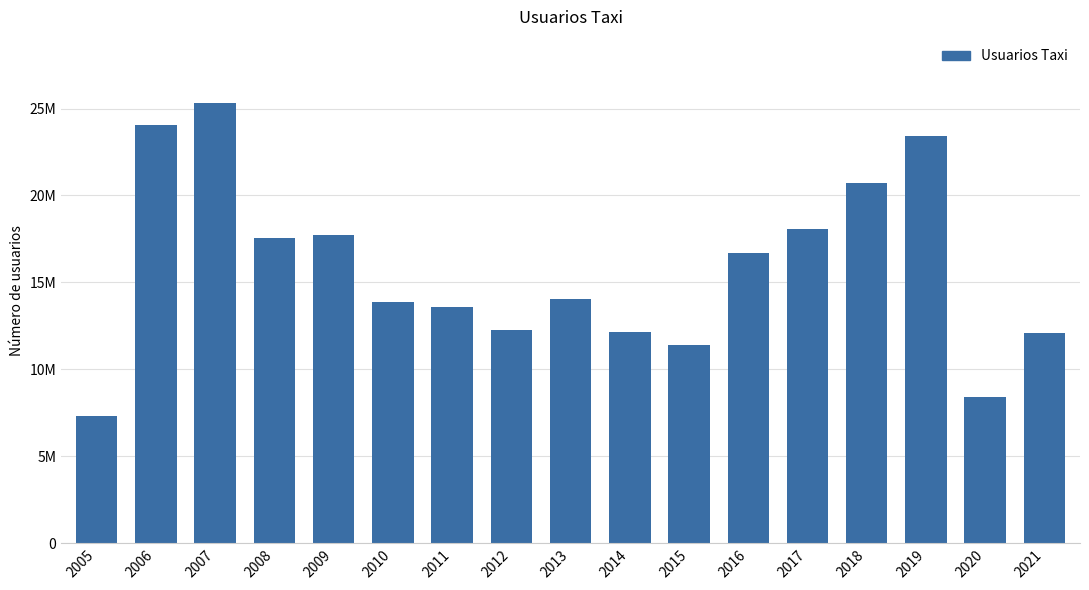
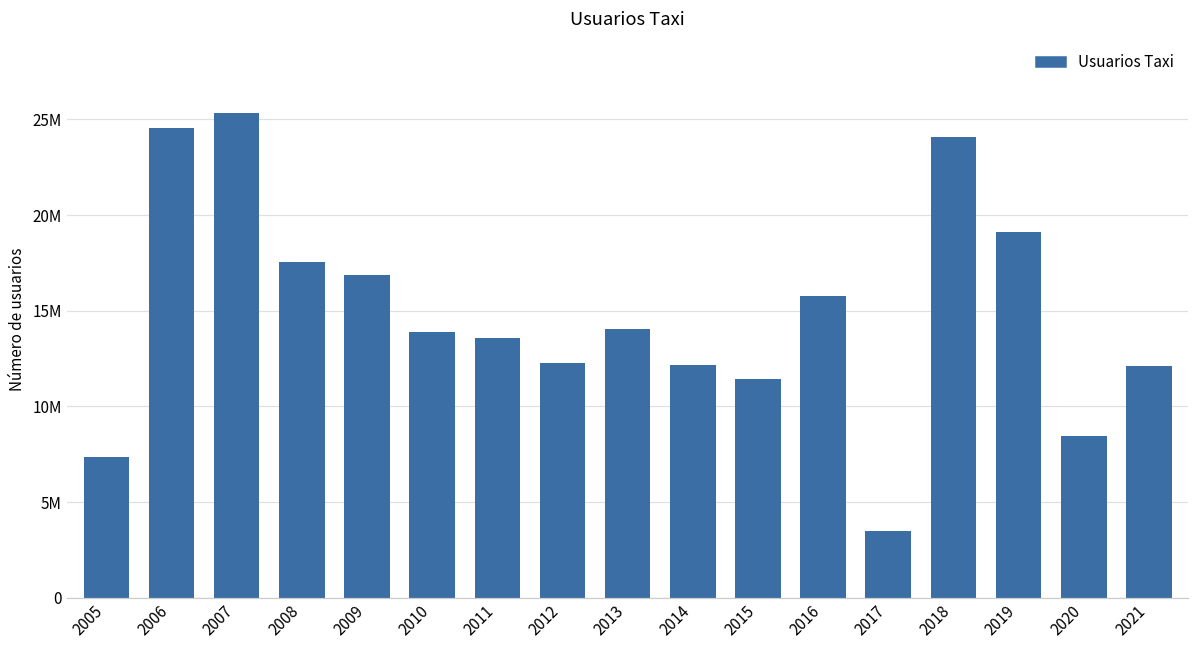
2006: 24100000 -> 24600000
2009: 17700000 -> 16800000
2016: 16700000 -> 15800000
2017: 18100000 -> 3500000
2018: 20700000 -> 24100000
2019: 23400000 -> 19100000
